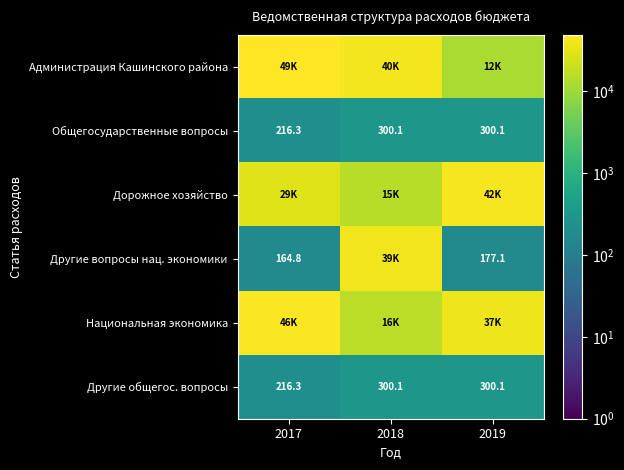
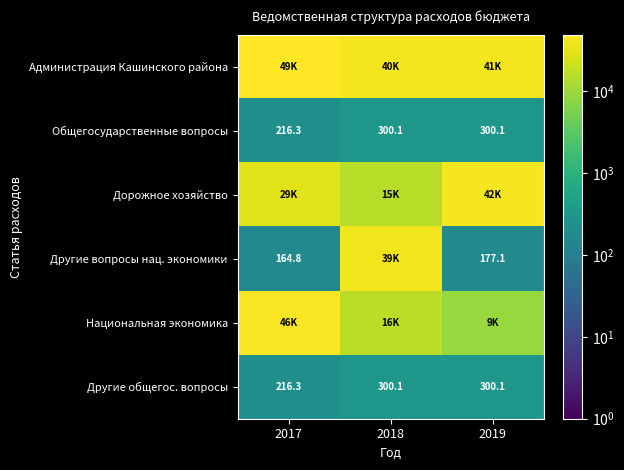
Администрация Кашинского района, 2019: 12K -> 41K
Национальная экономика, 2019: 37K -> 9K
